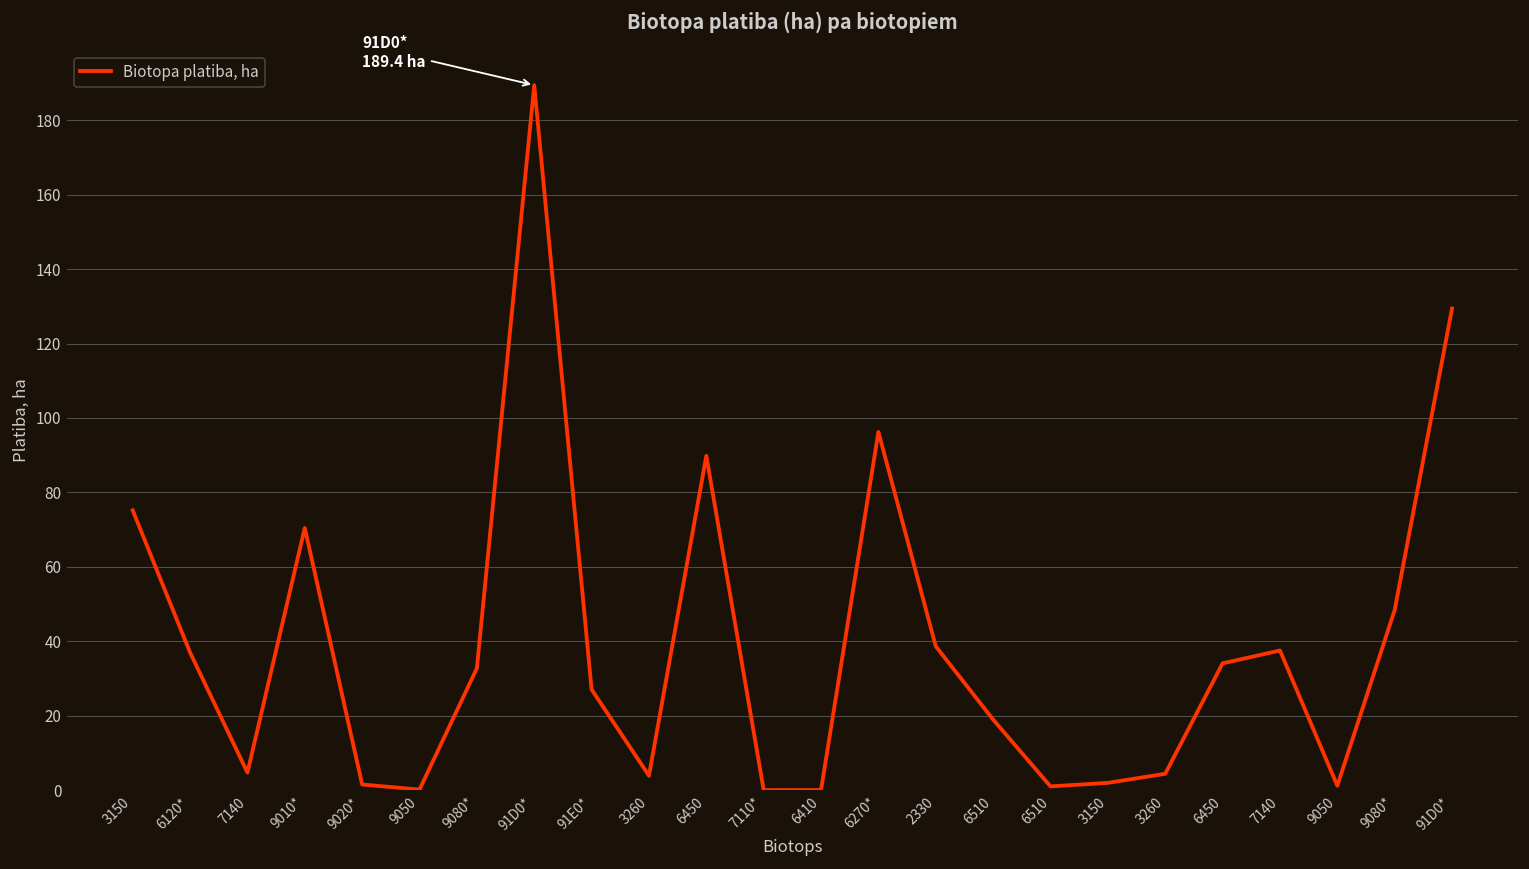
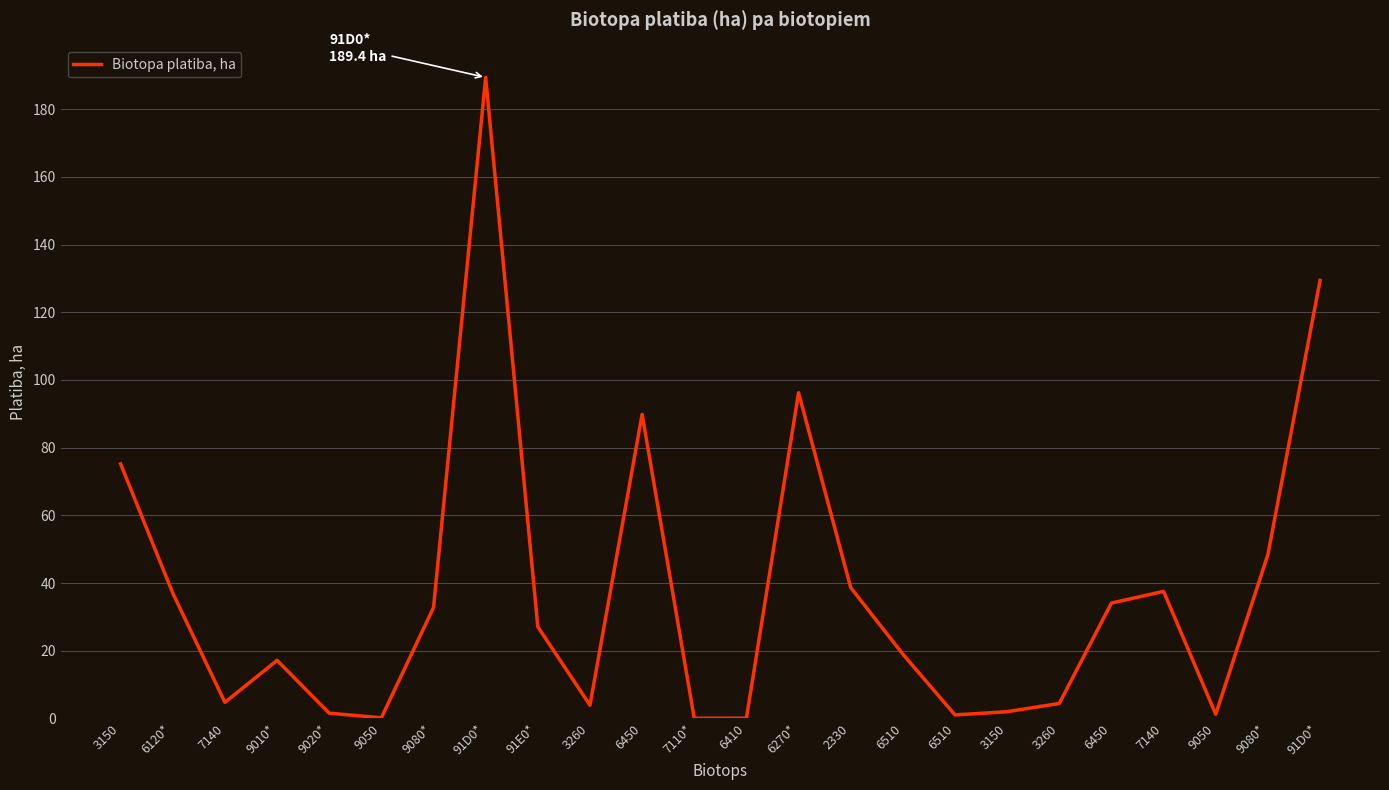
9010*: 70 -> 17
